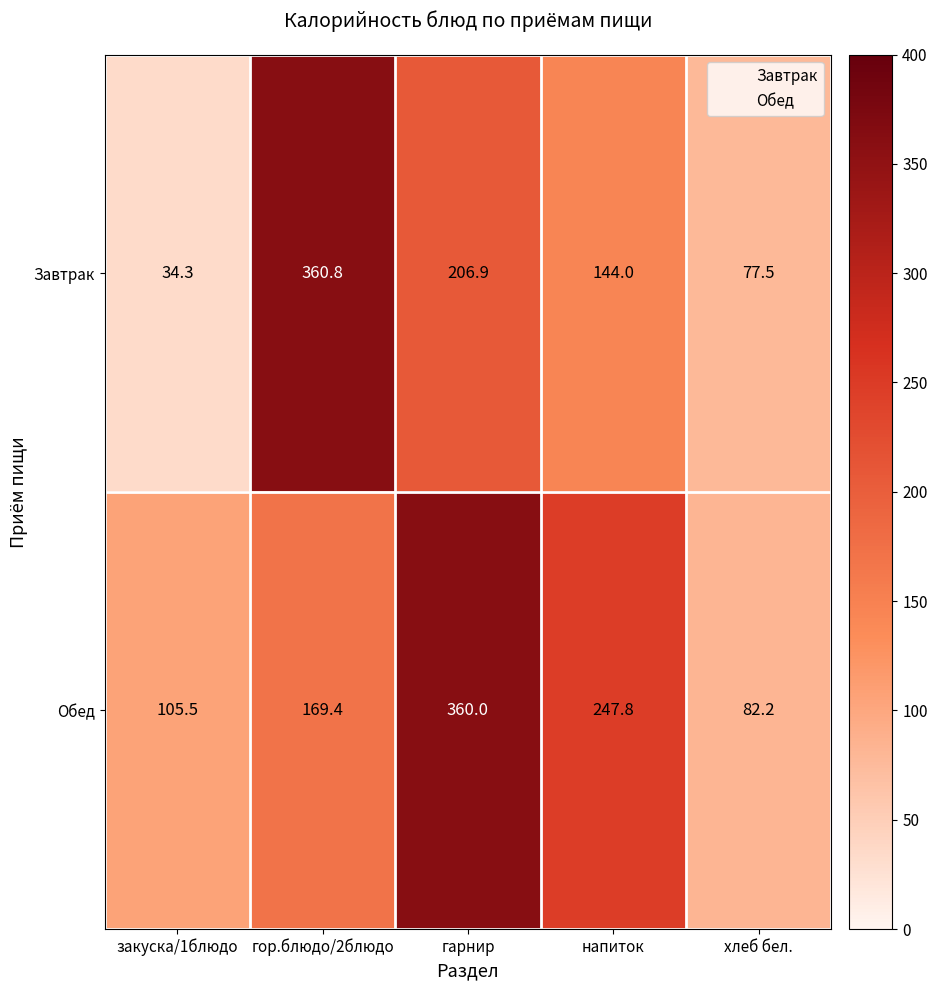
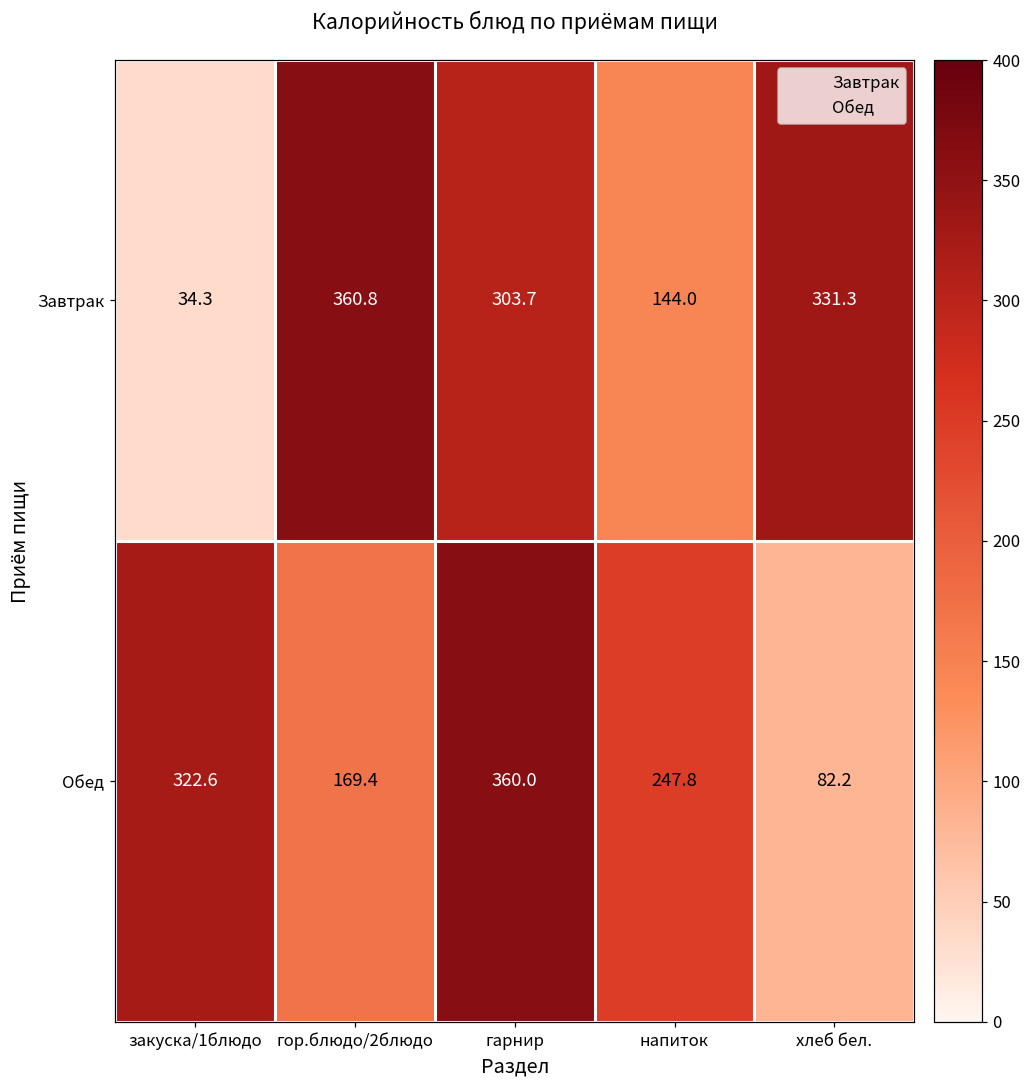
Завтрак, гарнир: 206.9 -> 303.7
Завтрак, хлеб бел.: 77.5 -> 331.3
Обед, закуска/1блюдо: 105.5 -> 322.6
